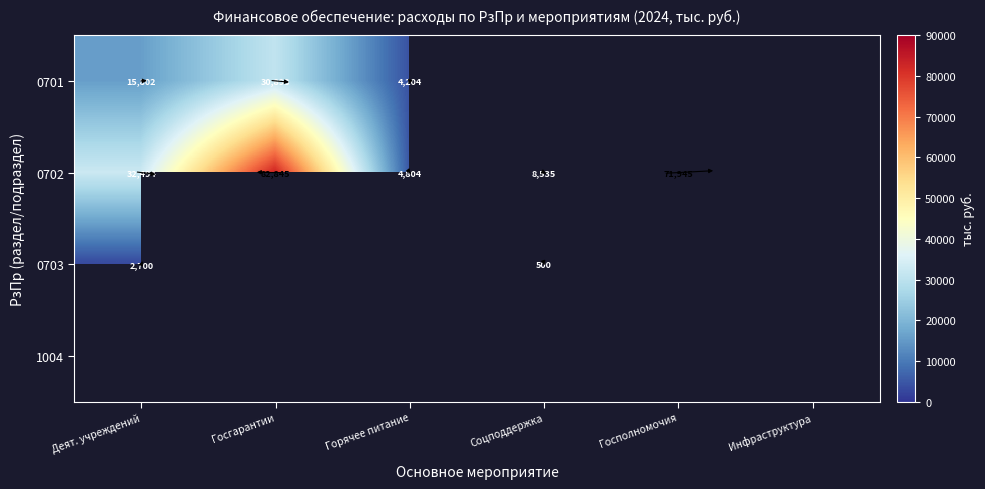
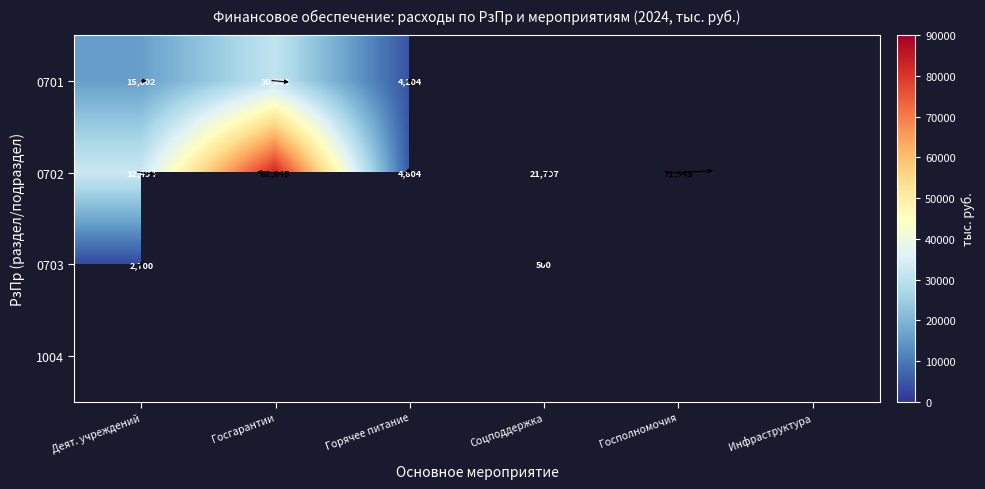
0702, Соцподдержка: 8,535 -> 21,797
